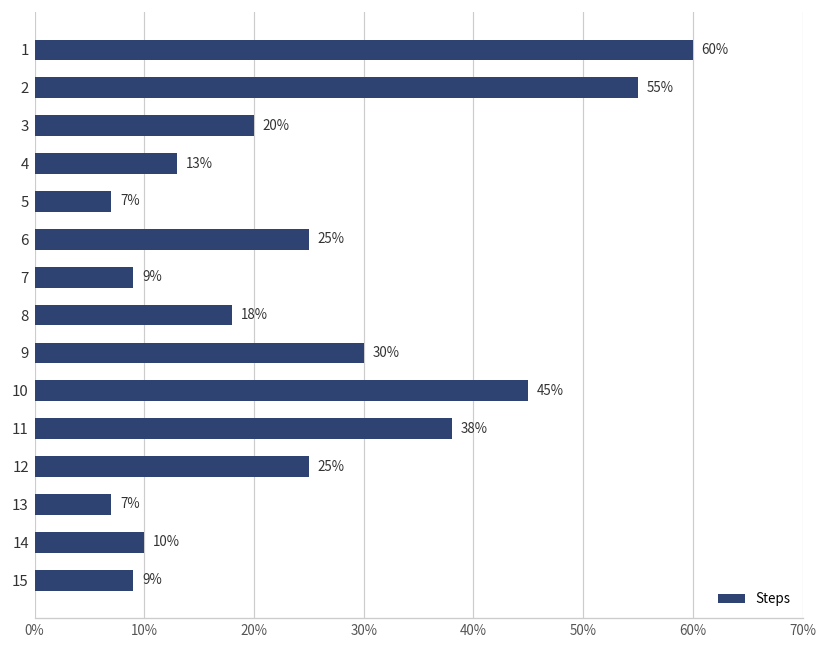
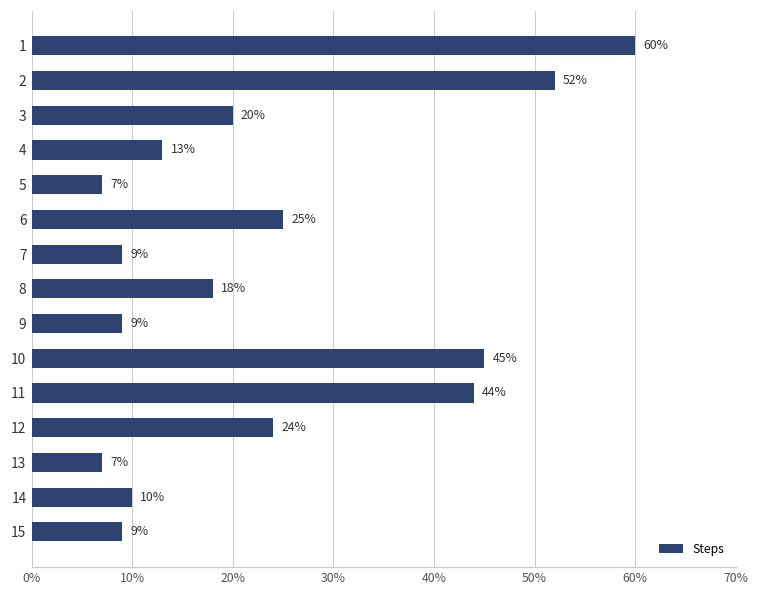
2: 55% -> 52%
9: 30% -> 9%
11: 38% -> 44%
12: 25% -> 24%
